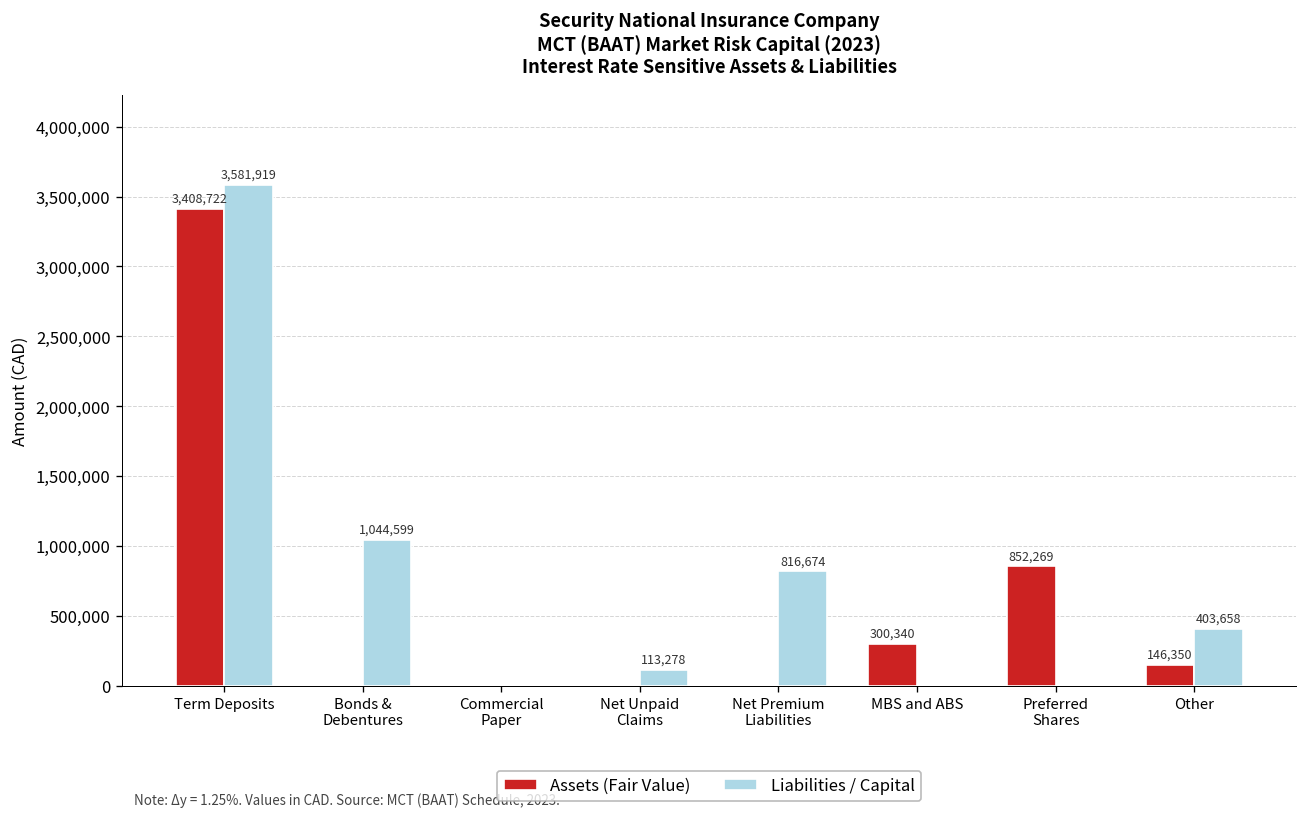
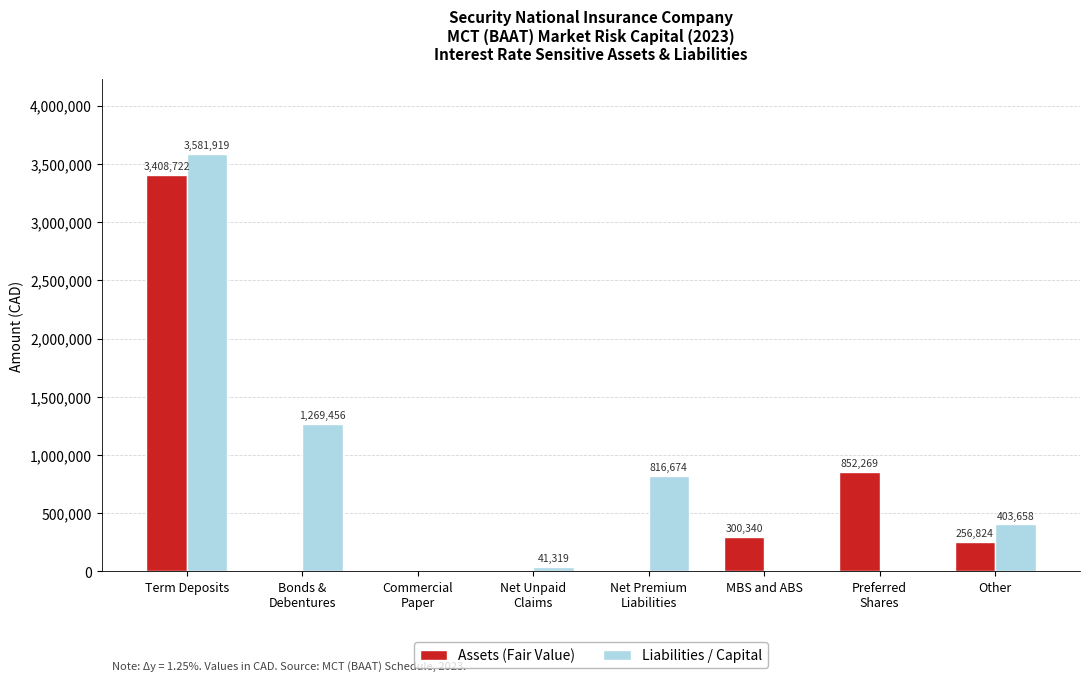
Liabilities / Capital, Bonds & Debentures: 1,044,599 -> 1,269,456
Liabilities / Capital, Net Unpaid Claims: 113,278 -> 41,319
Assets (Fair Value), Other: 146,350 -> 256,824
